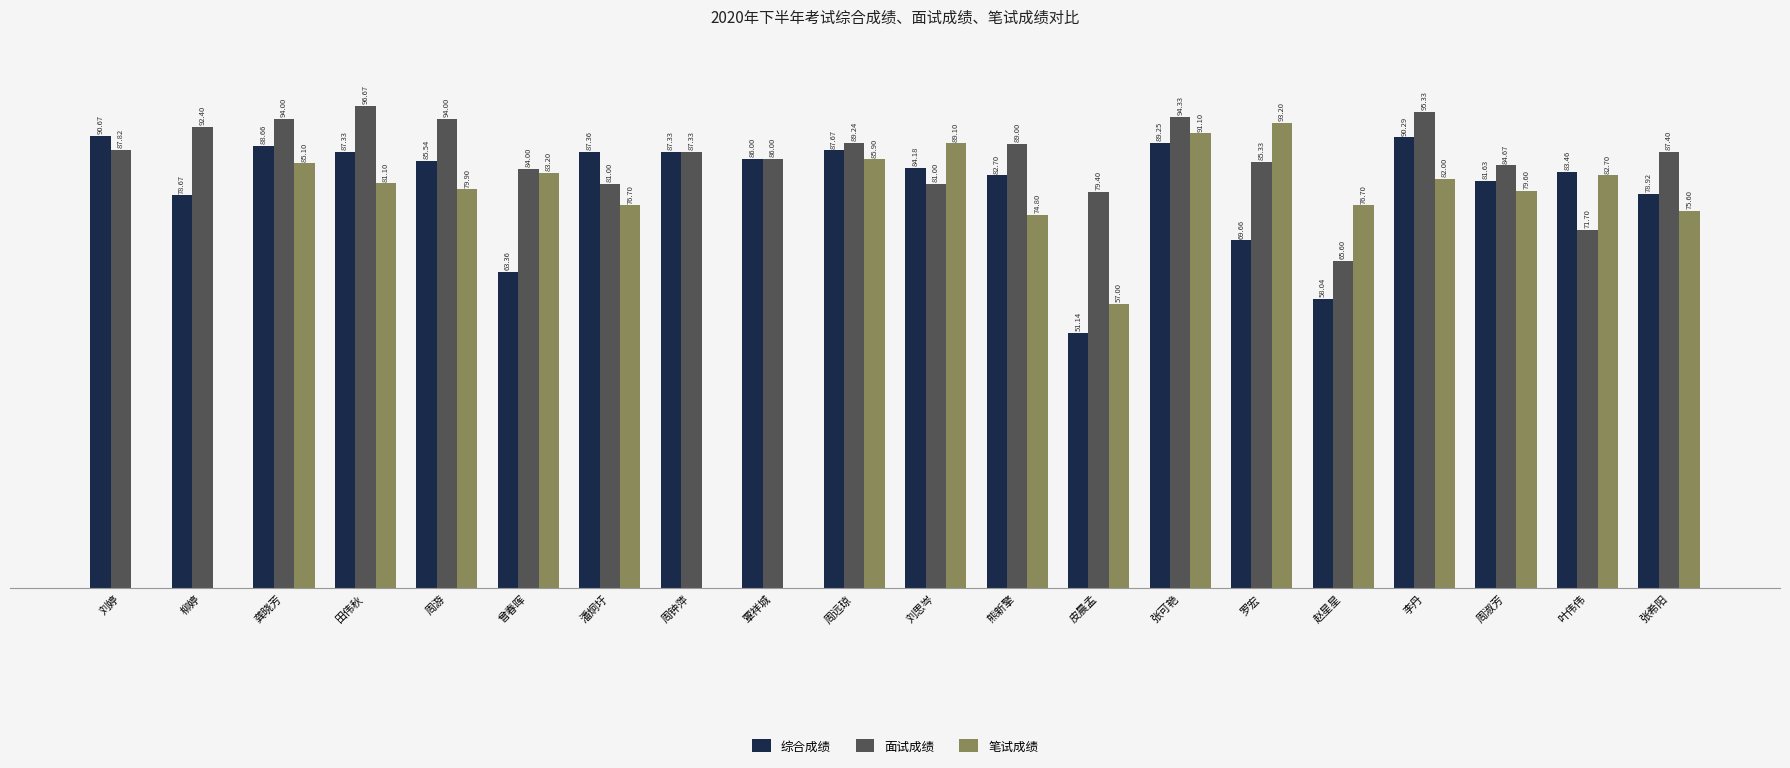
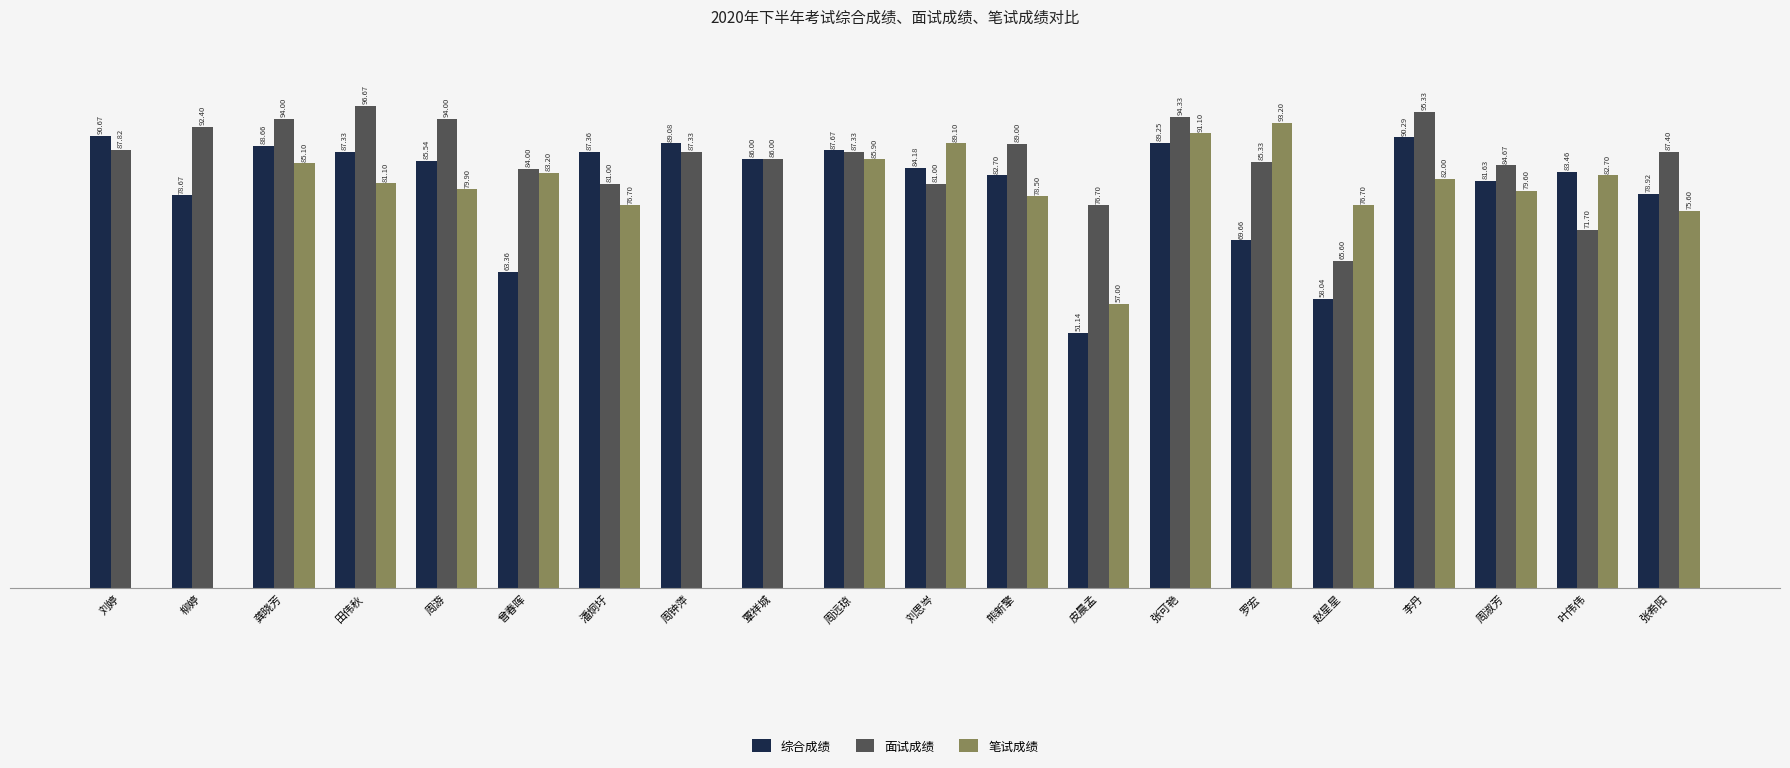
综合成绩, 周钟萍: 87.33 -> 89.08
面试成绩, 周远琼: 89.24 -> 87.33
笔试成绩, 熊新擎: 74.80 -> 78.50
面试成绩, 皮晨孟: 79.40 -> 76.70
